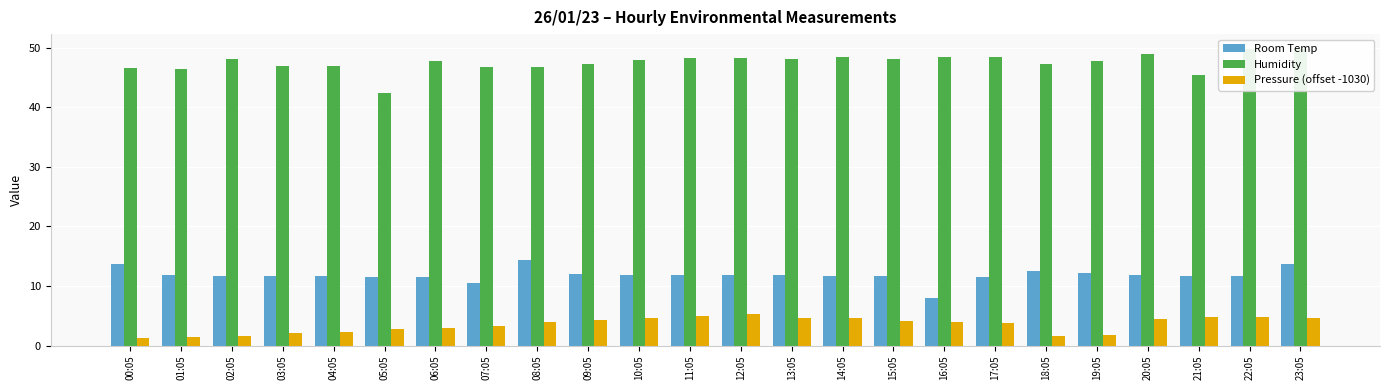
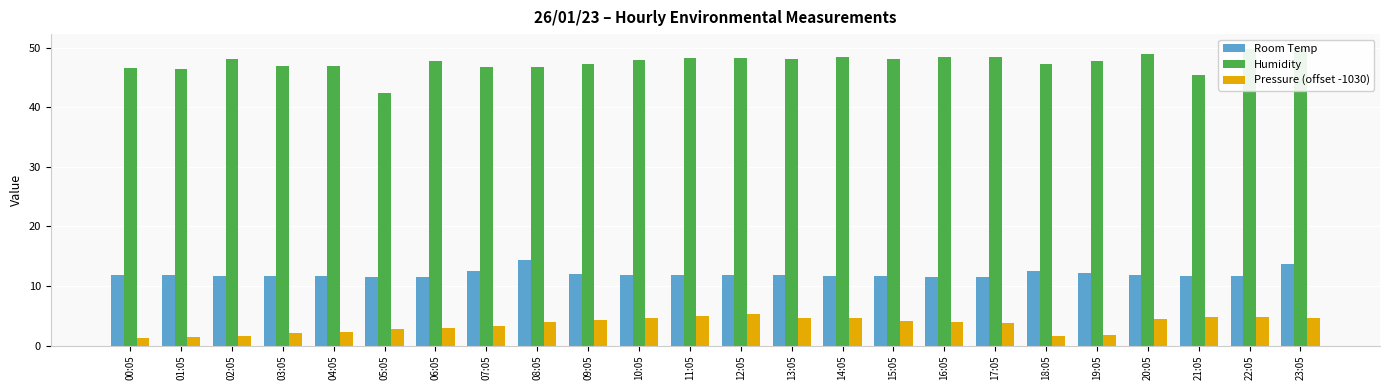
Room Temp, 00:05: 14 -> 12
Room Temp, 07:05: 10 -> 13
Room Temp, 16:05: 8 -> 12
